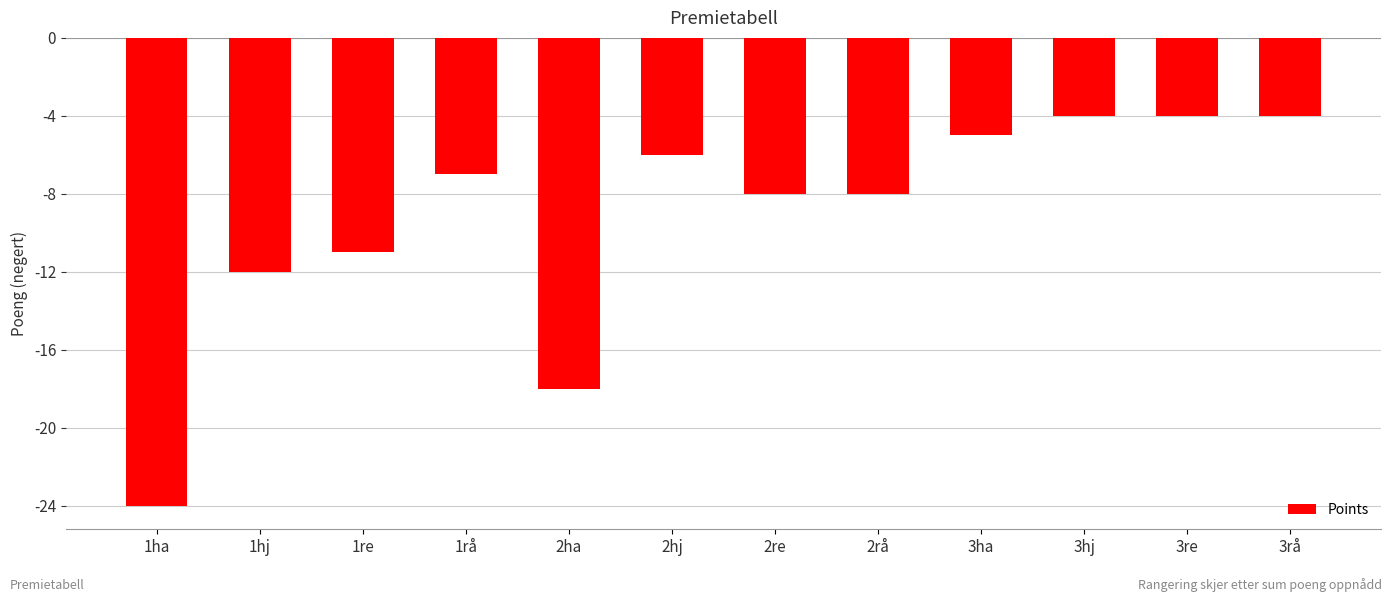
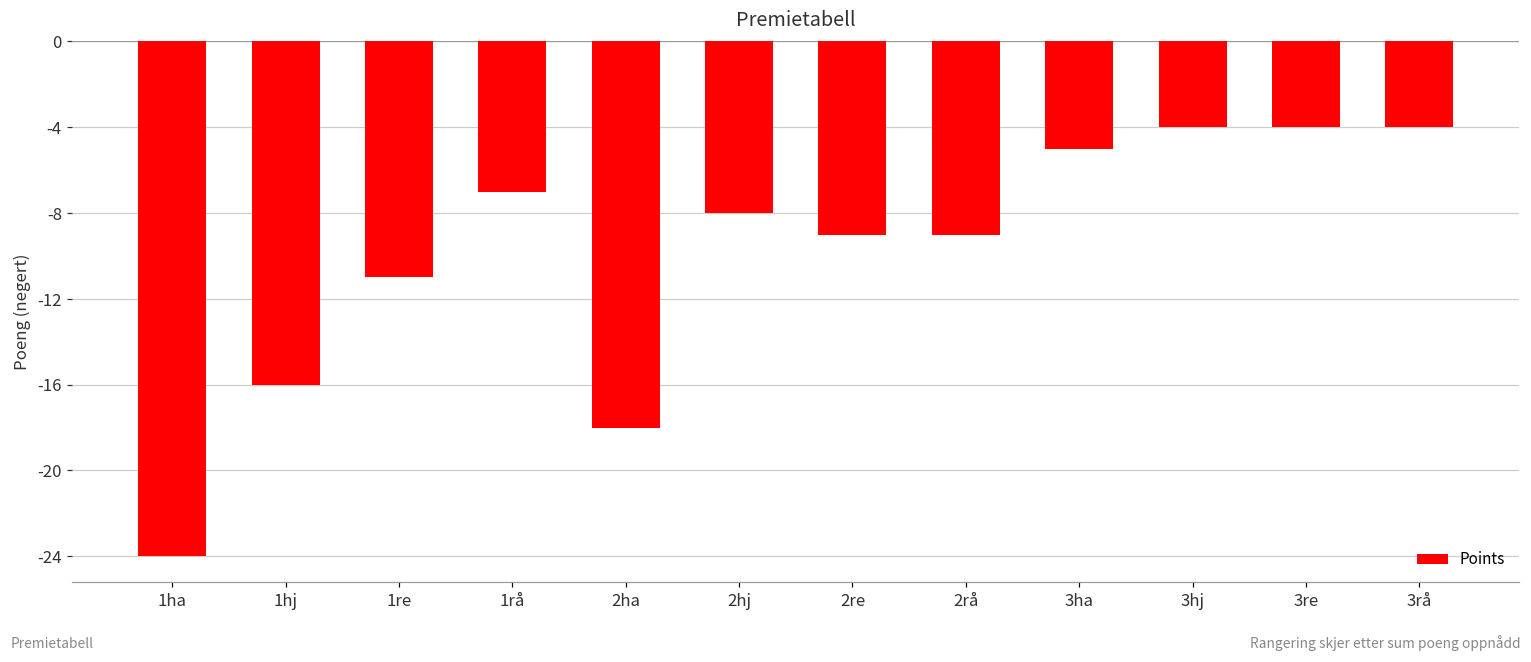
1hj: -12.0 -> -16.0
2hj: -6.0 -> -8.0
2re: -8.0 -> -9.0
2rå: -8.0 -> -9.0
